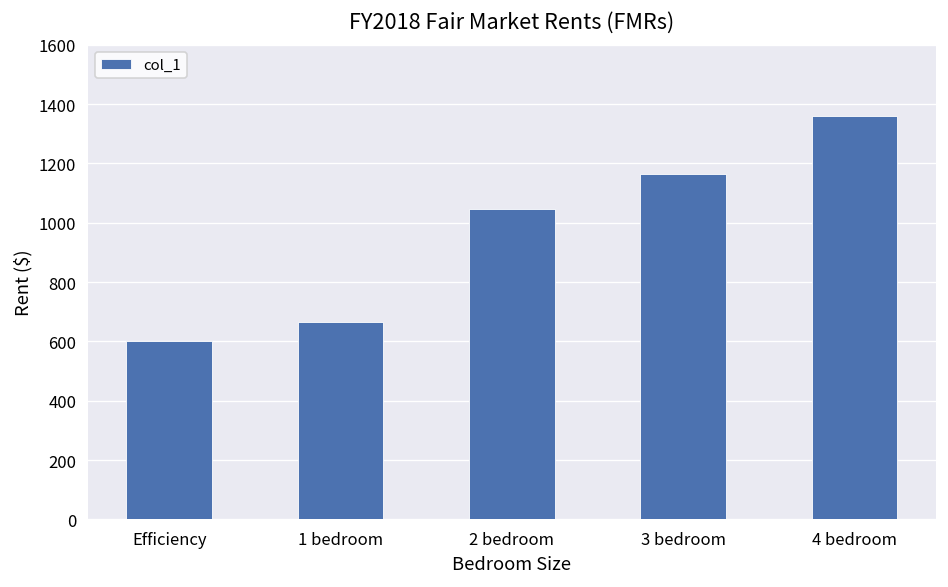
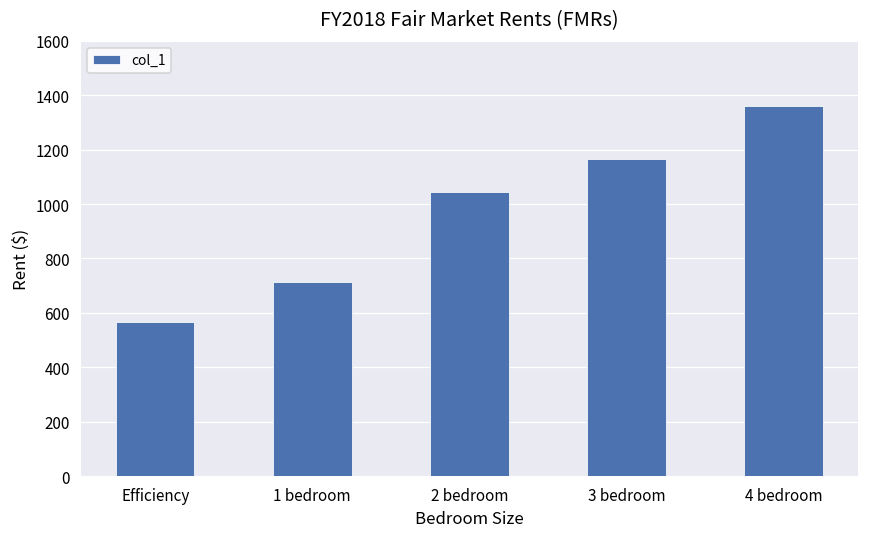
Efficiency: 600 -> 570
1 bedroom: 660 -> 710
